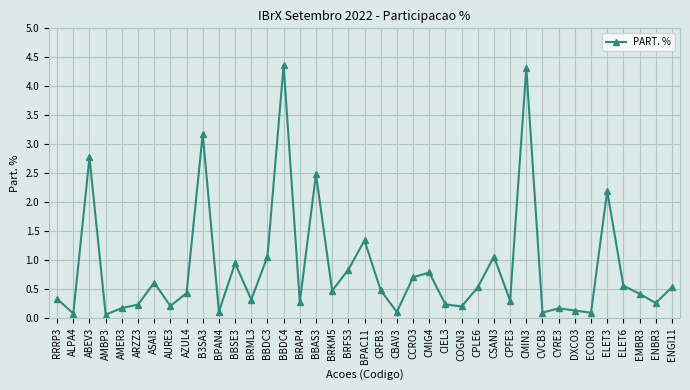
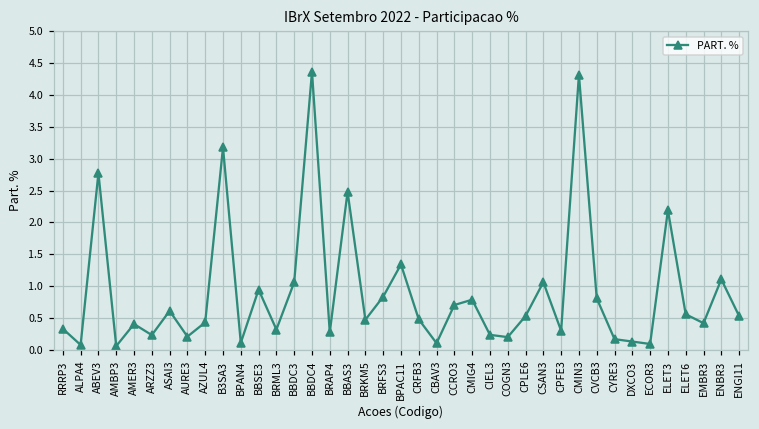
AMER3: 0.2 -> 0.4
CVCB3: 0.1 -> 0.8
ENBR3: 0.3 -> 1.1
